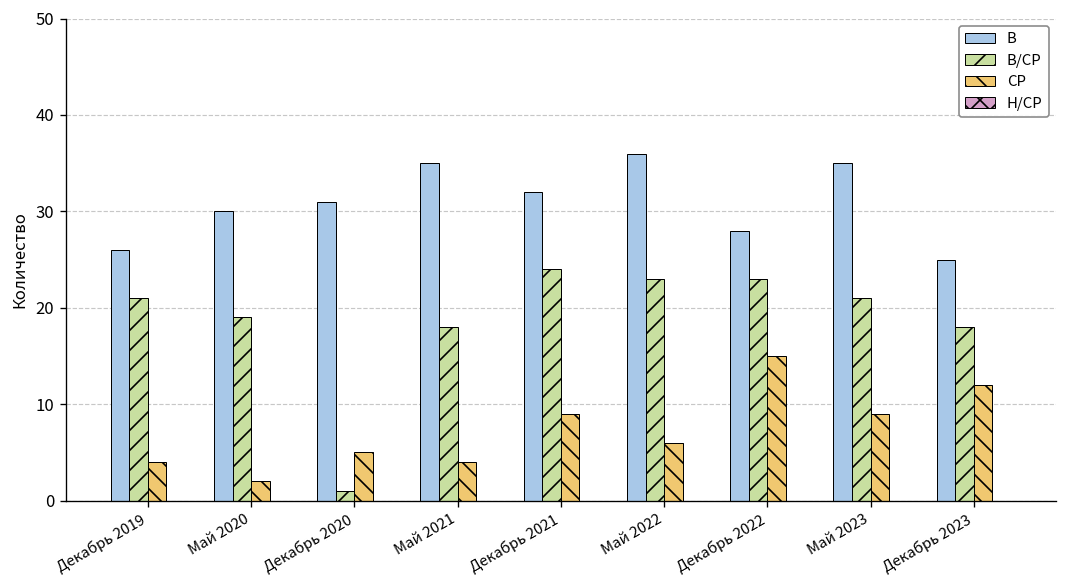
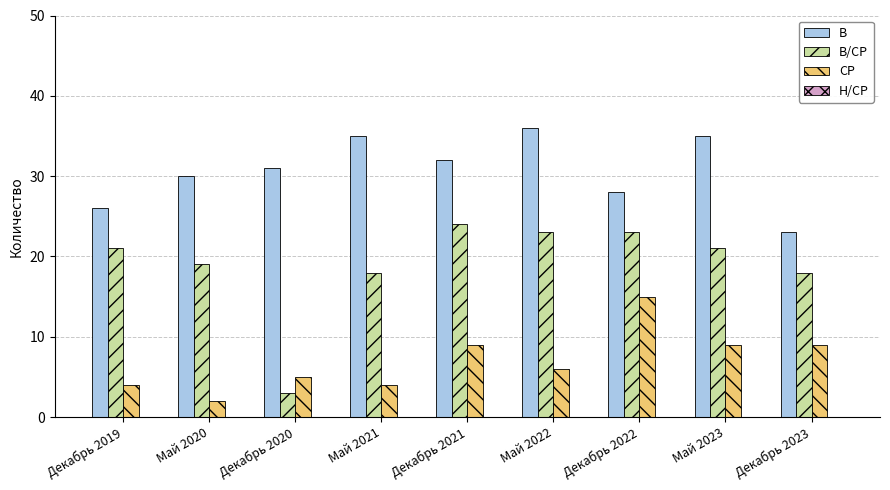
В/СР, Декабрь 2020: 1 -> 3
В, Декабрь 2023: 25 -> 23
СР, Декабрь 2023: 12 -> 9
